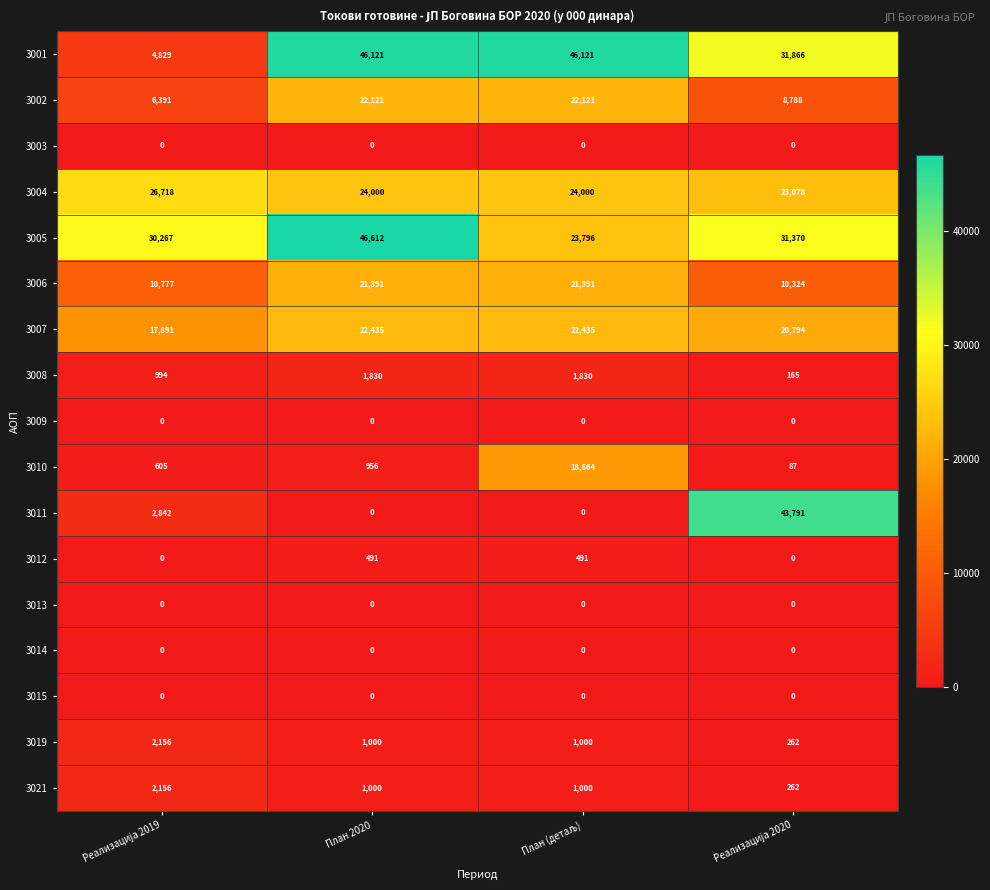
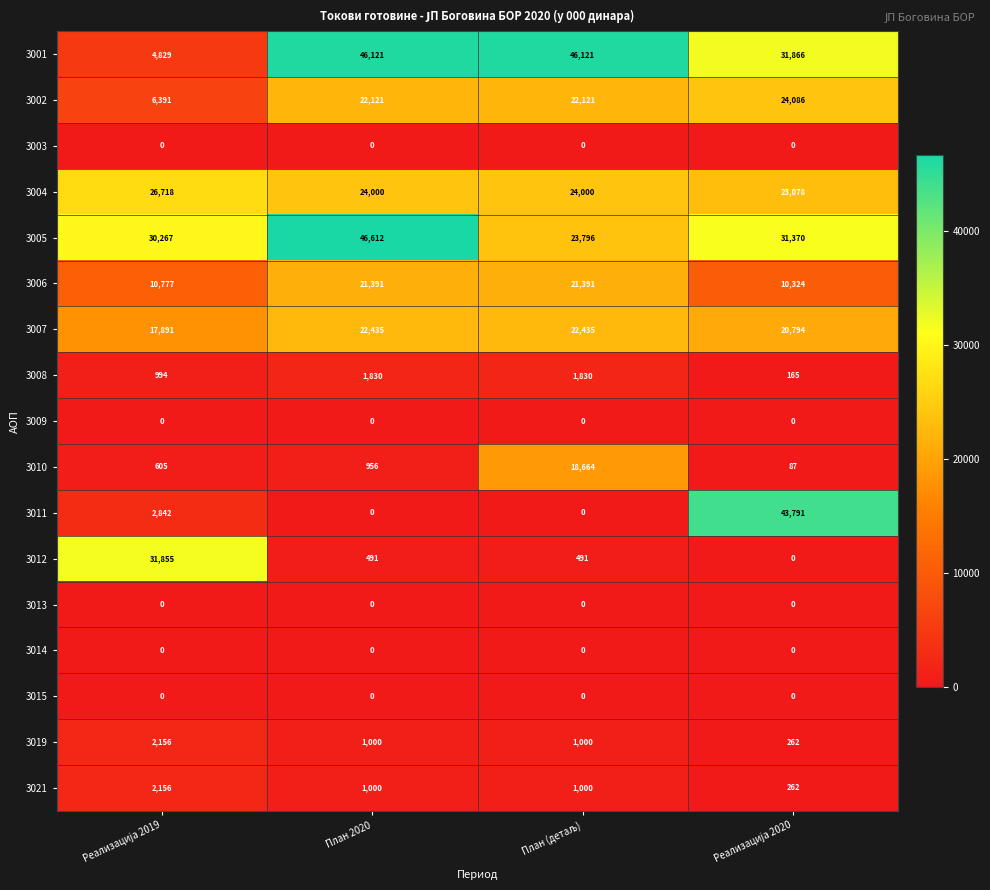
3002, Реализација 2020: 8,788 -> 24,086
3012, Реализација 2019: 0 -> 31,855
